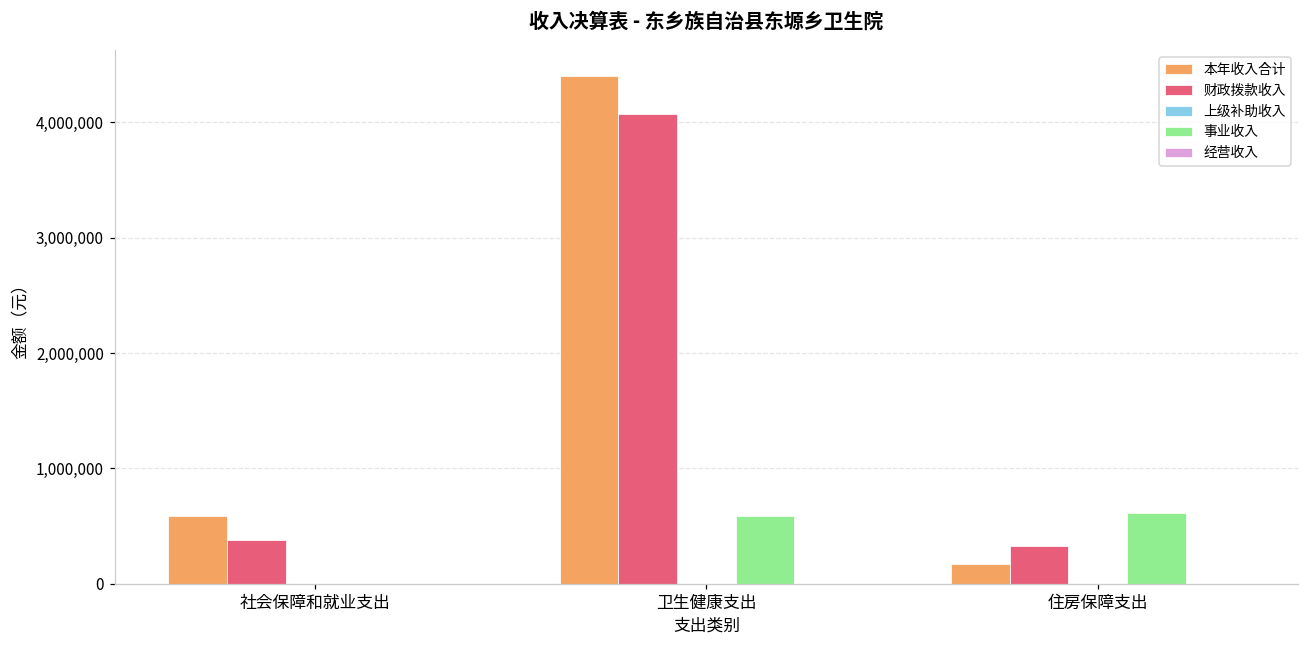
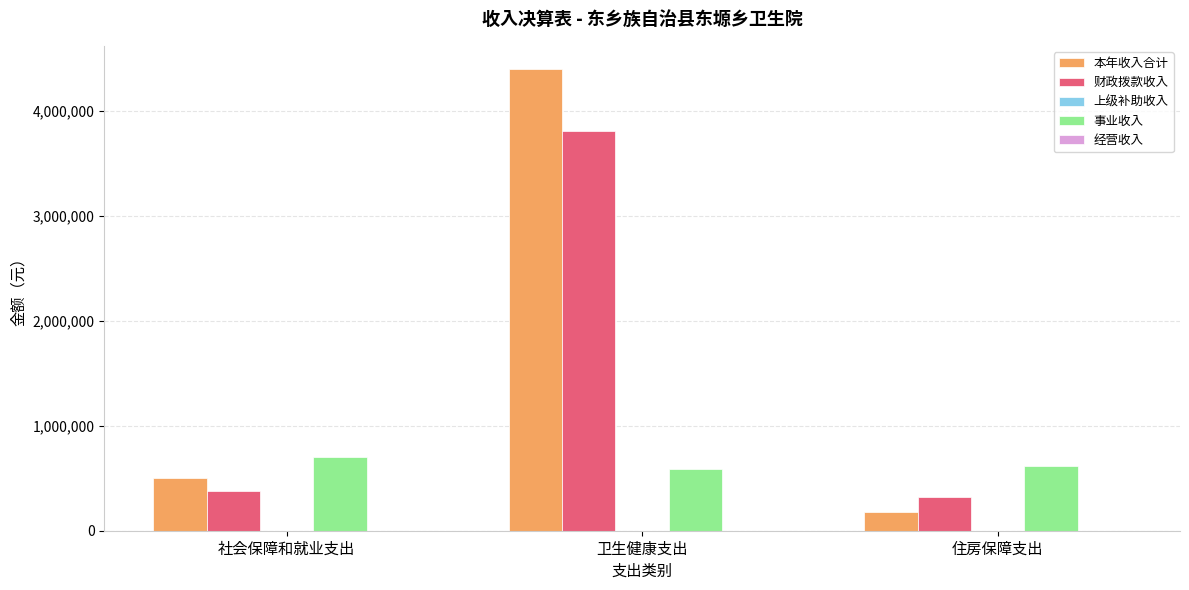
本年收入合计, 社会保障和就业支出: 590,000 -> 500,000
事业收入, 社会保障和就业支出: 0 -> 710,000
财政拨款收入, 卫生健康支出: 4,070,000 -> 3,810,000
